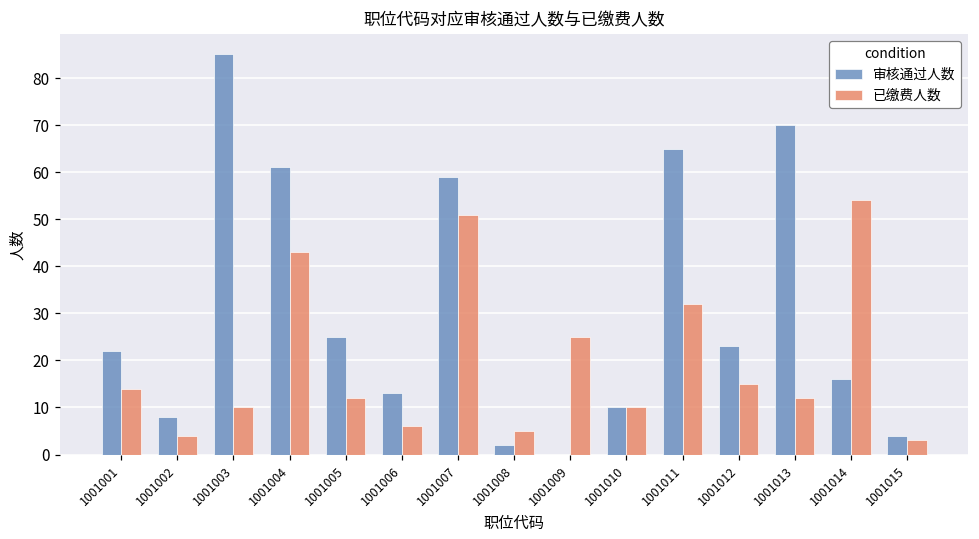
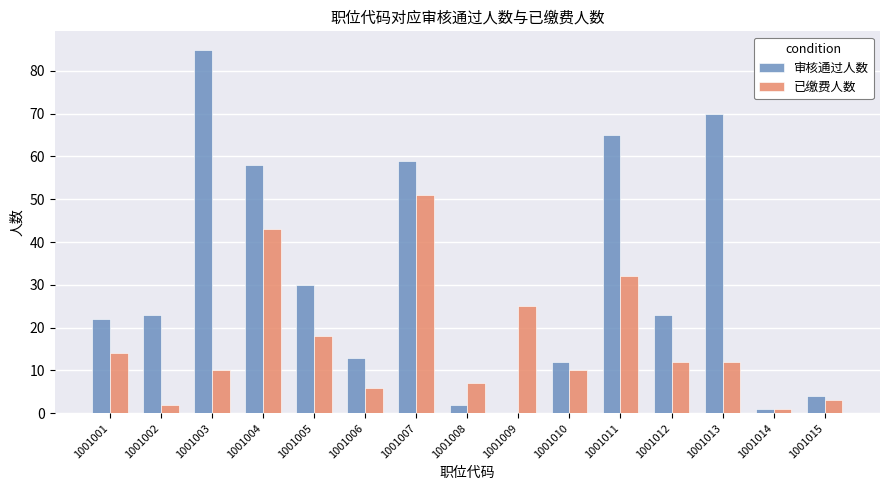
审核通过人数, 1001002: 8 -> 23
已缴费人数, 1001002: 4 -> 2
审核通过人数, 1001004: 61 -> 58
审核通过人数, 1001005: 25 -> 30
已缴费人数, 1001005: 12 -> 18
已缴费人数, 1001008: 5 -> 7
审核通过人数, 1001010: 10 -> 12
已缴费人数, 1001012: 15 -> 12
审核通过人数, 1001014: 16 -> 1
已缴费人数, 1001014: 54 -> 1
